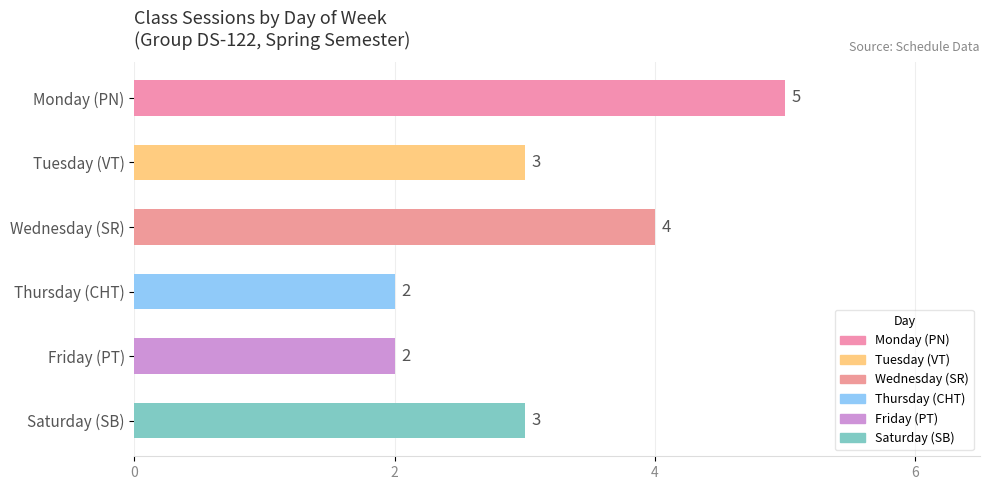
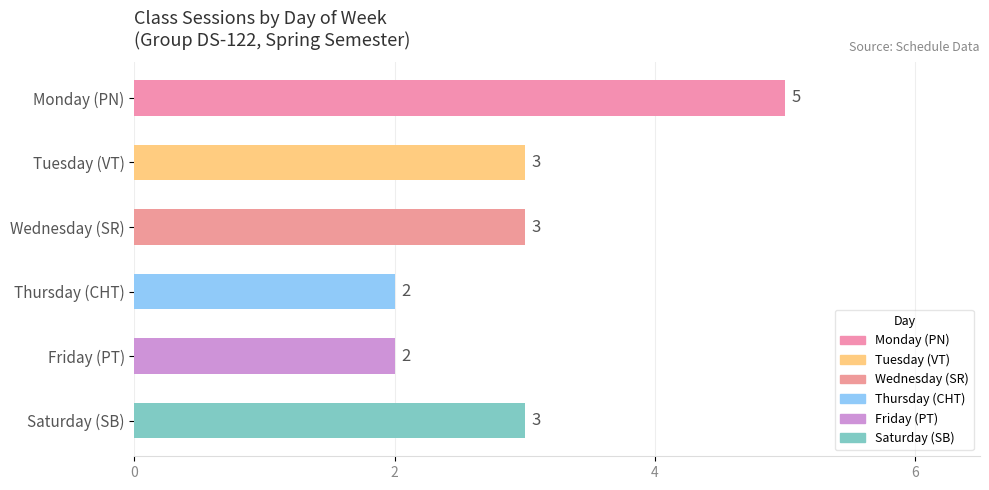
Wednesday (SR): 4 -> 3
